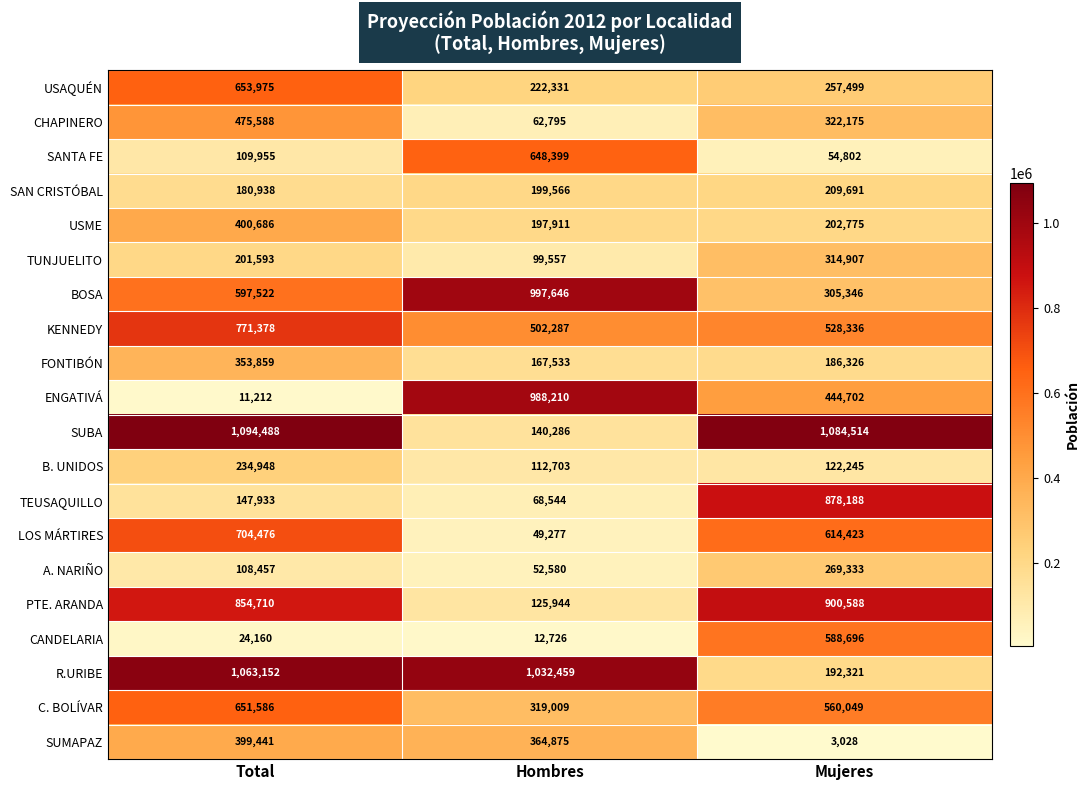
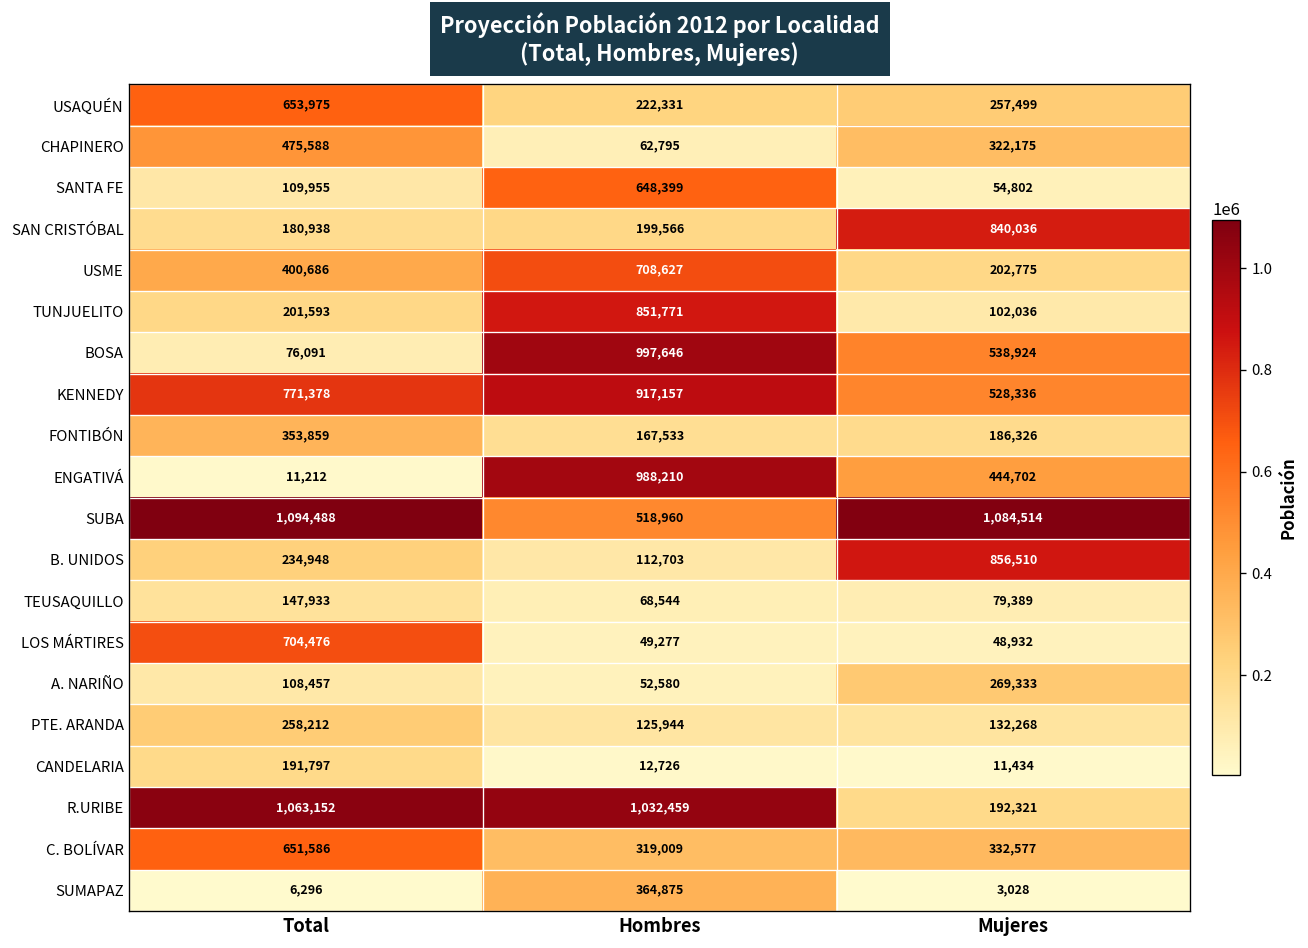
SAN CRISTÓBAL, Mujeres: 209,691 -> 840,036
USME, Hombres: 197,911 -> 708,627
TUNJUELITO, Hombres: 99,557 -> 851,771
TUNJUELITO, Mujeres: 314,907 -> 102,036
BOSA, Total: 597,522 -> 76,091
BOSA, Mujeres: 305,346 -> 538,924
KENNEDY, Hombres: 502,287 -> 917,157
SUBA, Hombres: 140,286 -> 518,960
B. UNIDOS, Mujeres: 122,245 -> 856,510
TEUSAQUILLO, Mujeres: 878,188 -> 79,389
LOS MÁRTIRES, Mujeres: 614,423 -> 48,932
PTE. ARANDA, Total: 854,710 -> 258,212
PTE. ARANDA, Mujeres: 900,588 -> 132,268
CANDELARIA, Total: 24,160 -> 191,797
CANDELARIA, Mujeres: 588,696 -> 11,434
C. BOLÍVAR, Mujeres: 560,049 -> 332,577
SUMAPAZ, Total: 399,441 -> 6,296
